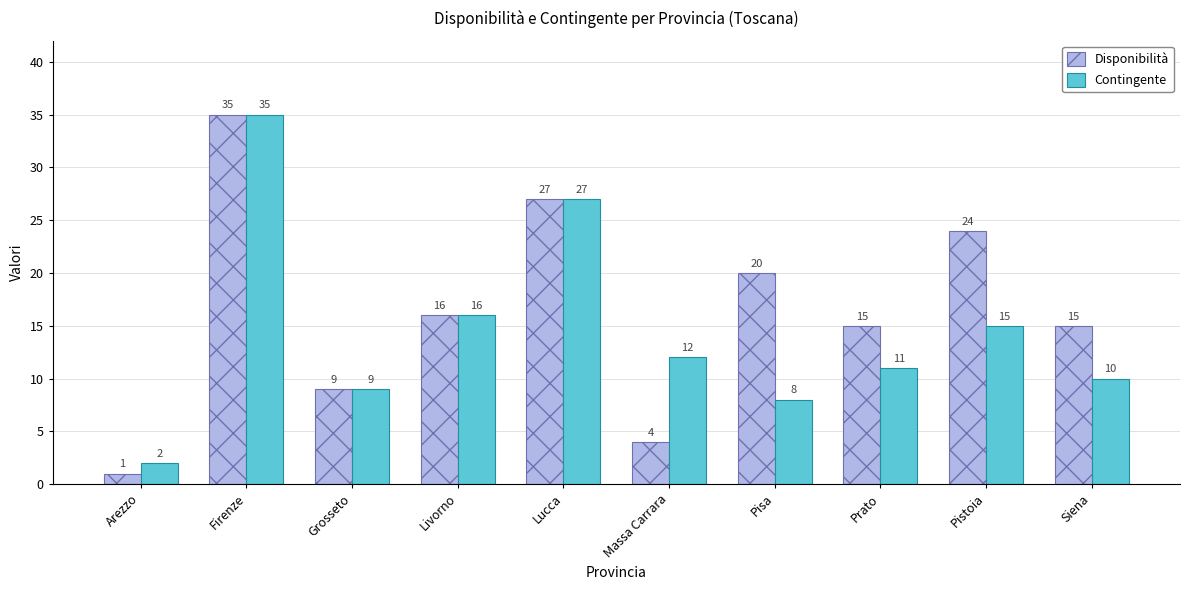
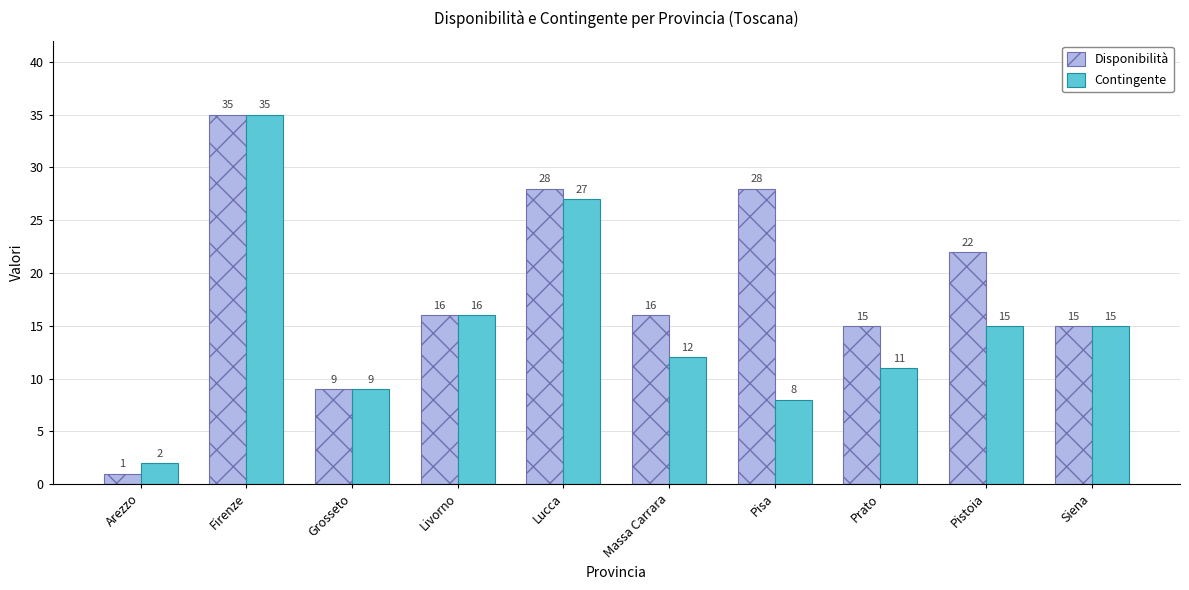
Disponibilità, Lucca: 27 -> 28
Disponibilità, Massa Carrara: 4 -> 16
Disponibilità, Pisa: 20 -> 28
Disponibilità, Pistoia: 24 -> 22
Contingente, Siena: 10 -> 15
